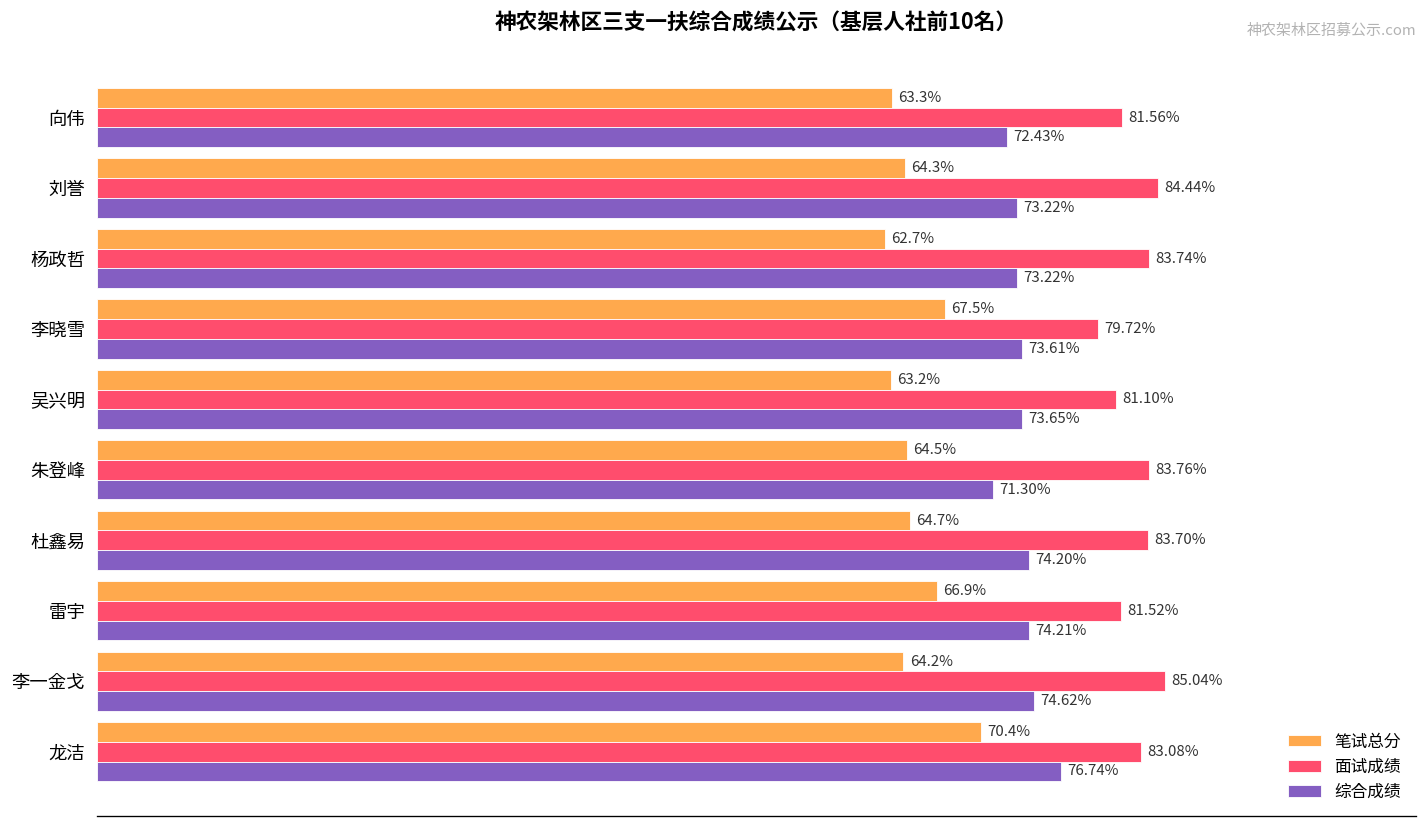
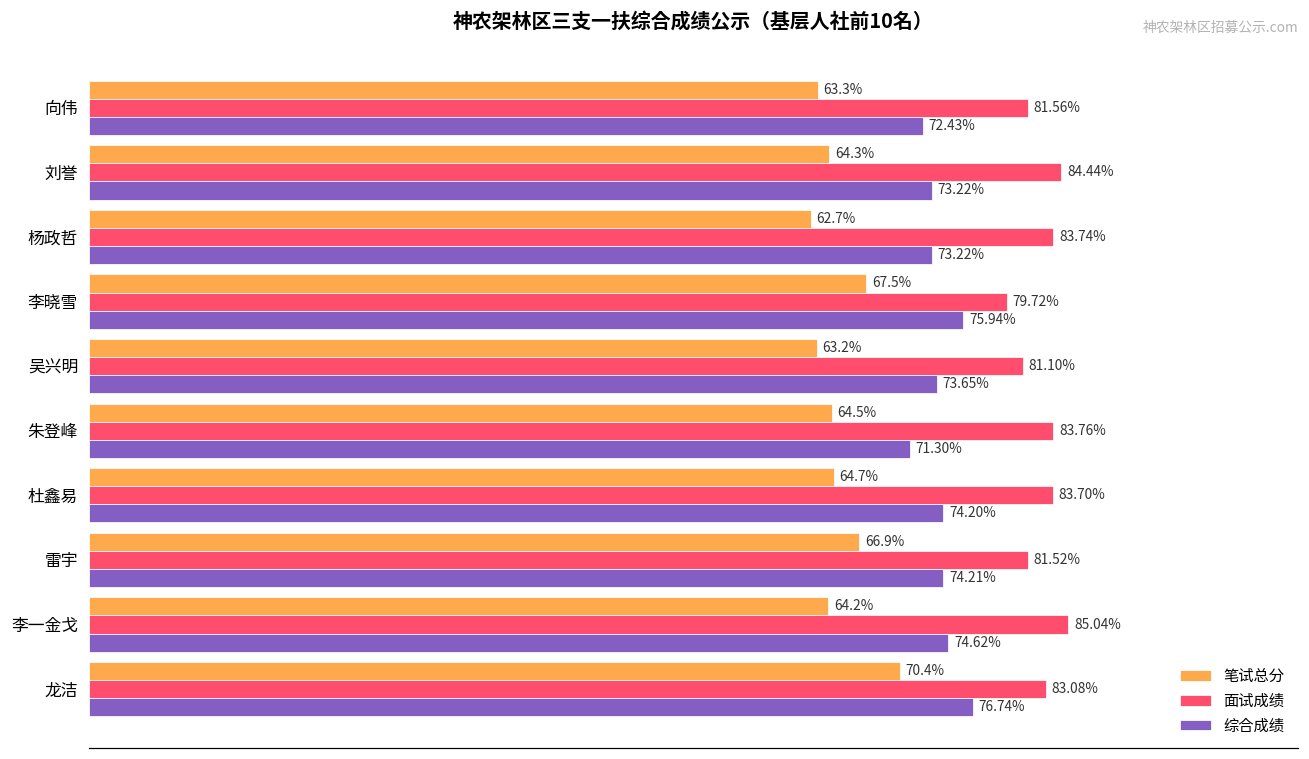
综合成绩, 李晓雪: 73.61% -> 75.94%
